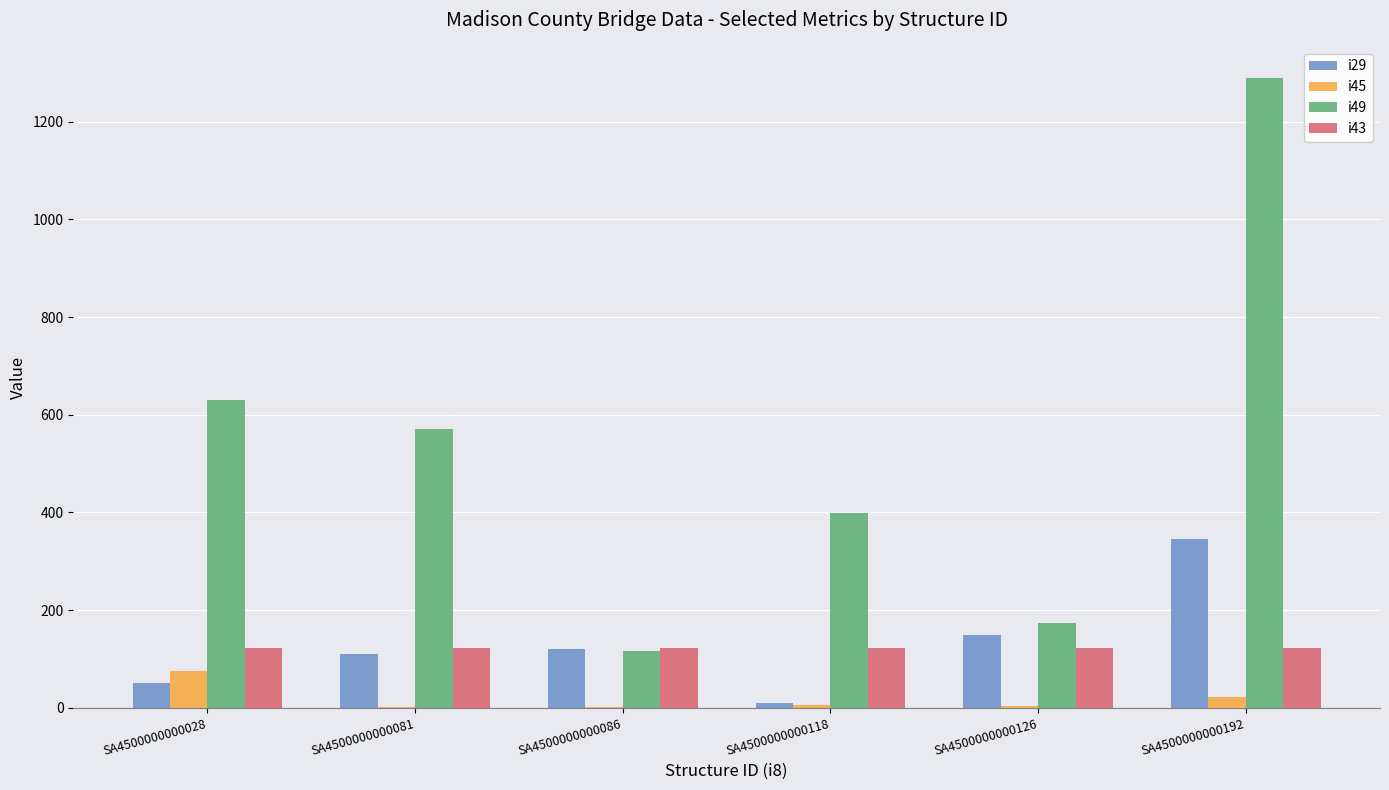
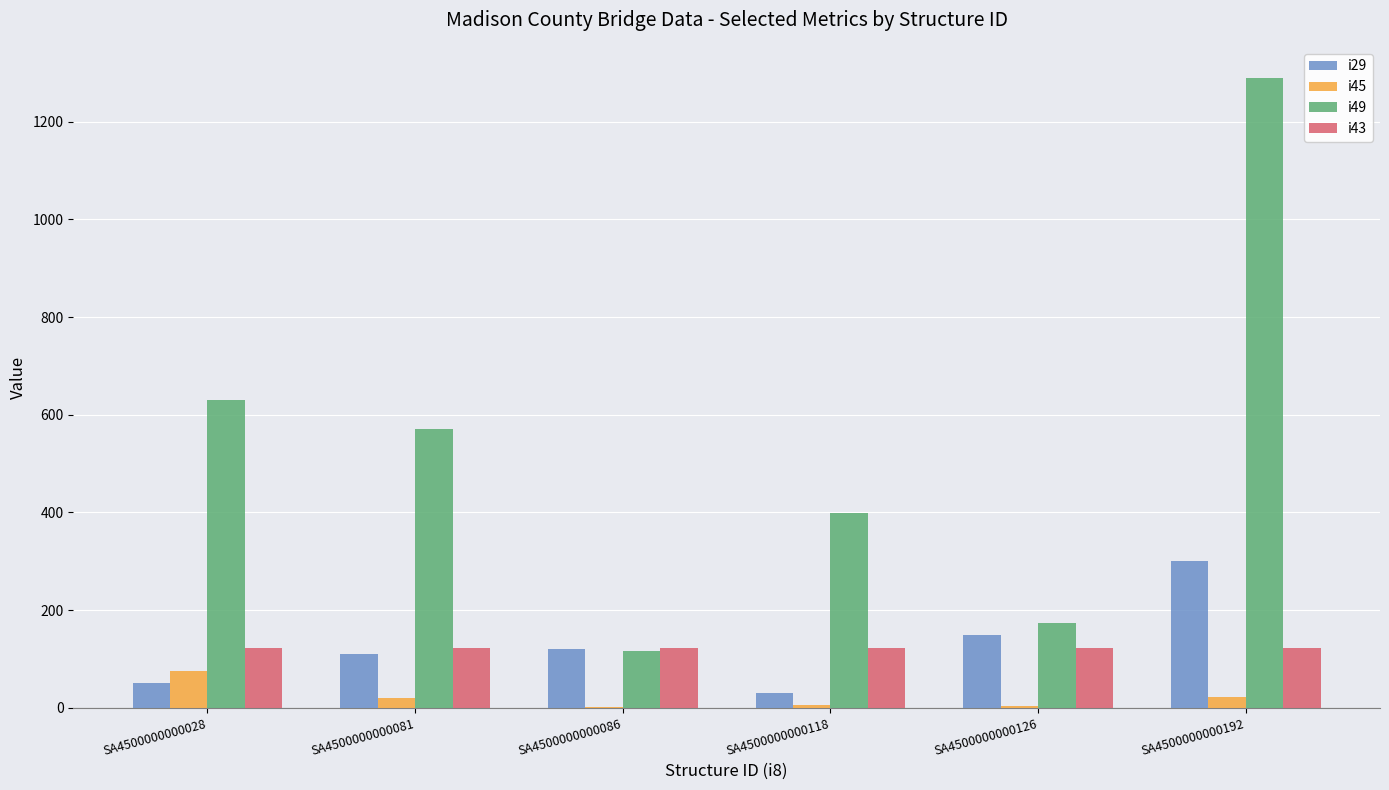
i45, SA4500000000081: 0 -> 20
i29, SA4500000000118: 10 -> 30
i29, SA4500000000192: 350 -> 300
